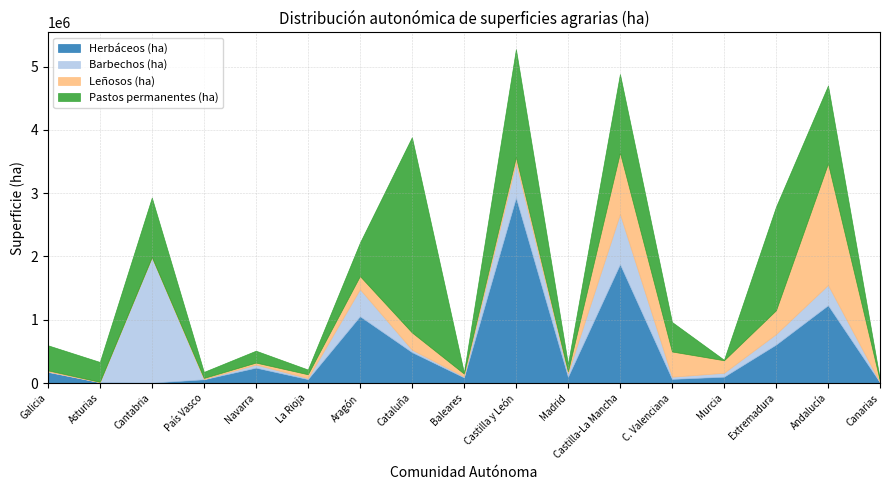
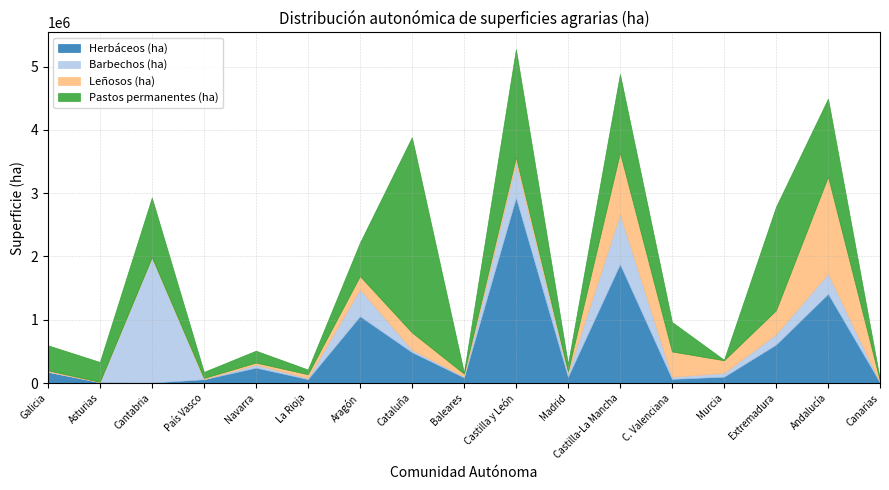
Herbáceos (ha), Andalucía: 1200000 -> 1400000
Leñosos (ha), Andalucía: 1900000 -> 1500000
